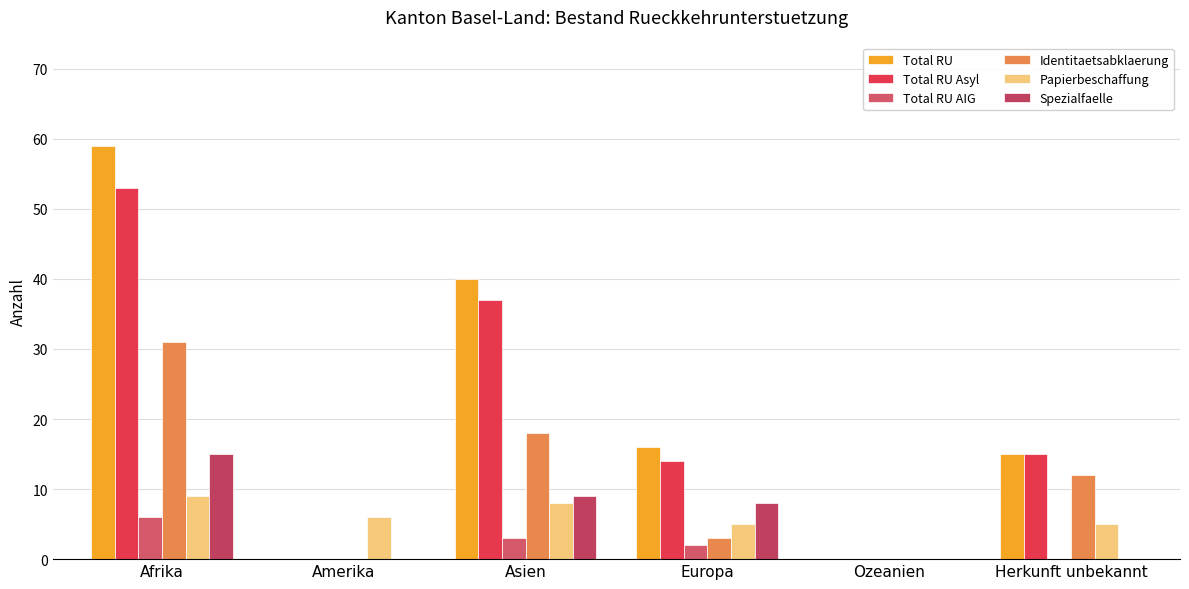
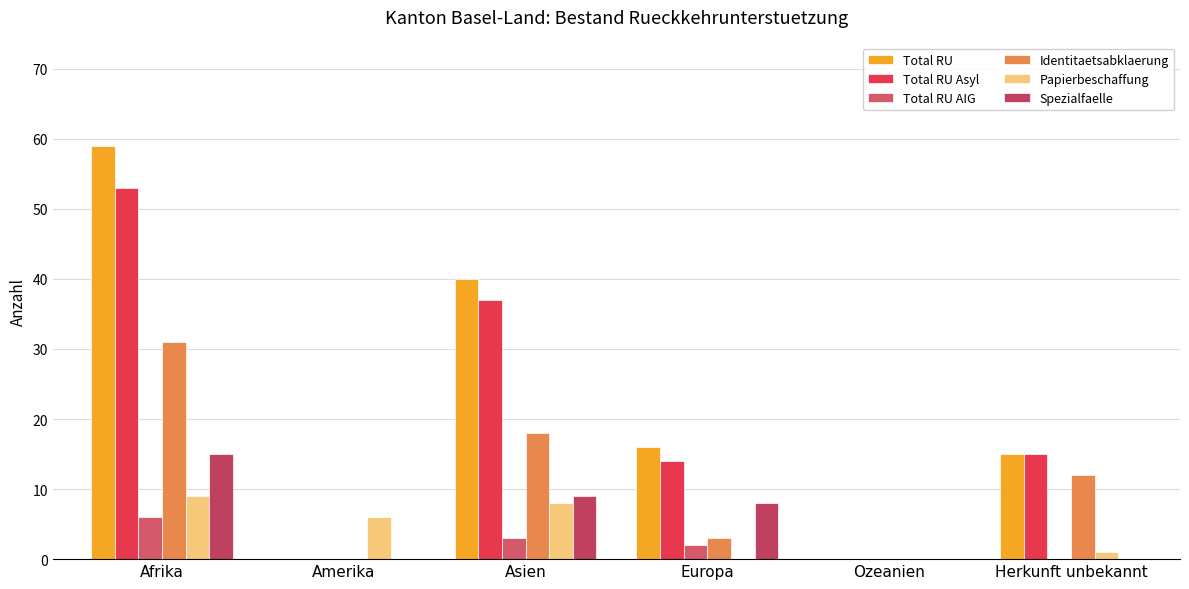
Papierbeschaffung, Europa: 5 -> 0
Papierbeschaffung, Herkunft unbekannt: 5 -> 1
